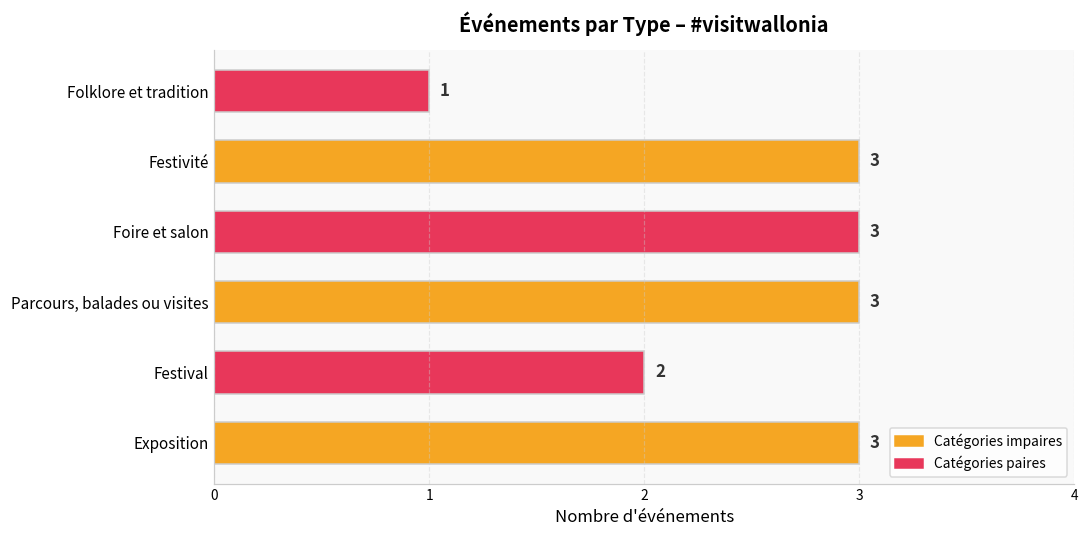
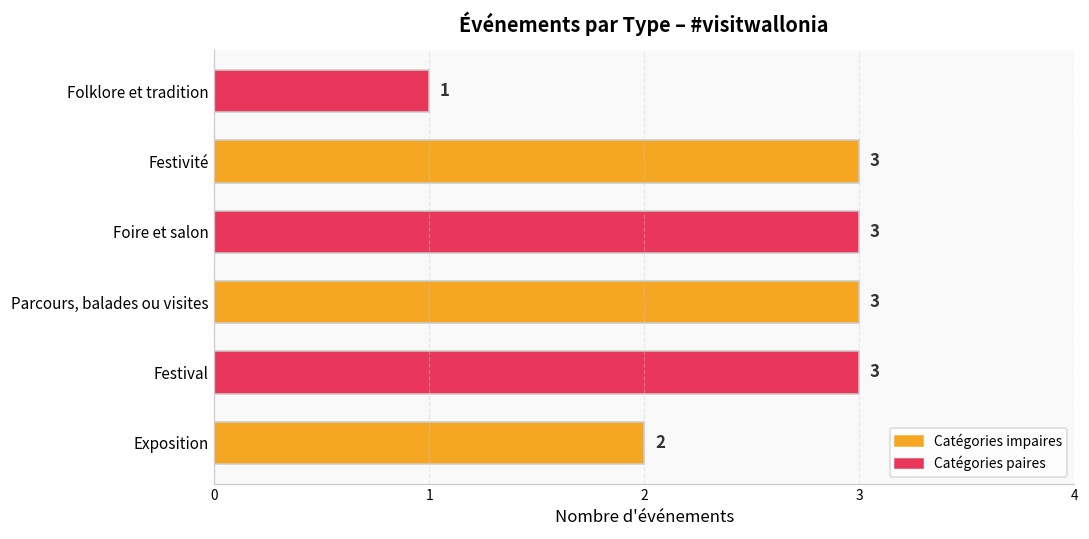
Festival: 2 -> 3
Exposition: 3 -> 2
